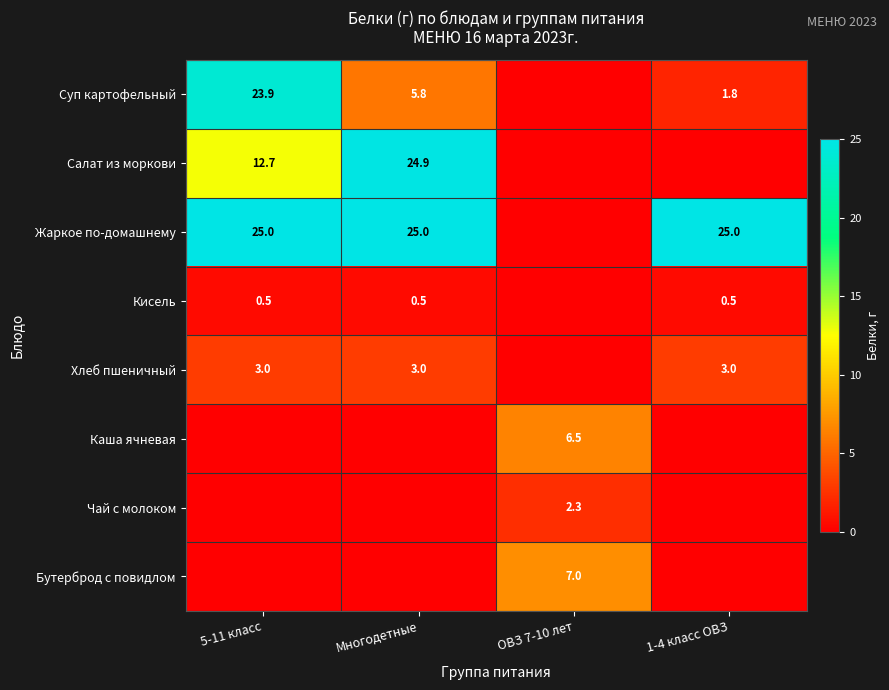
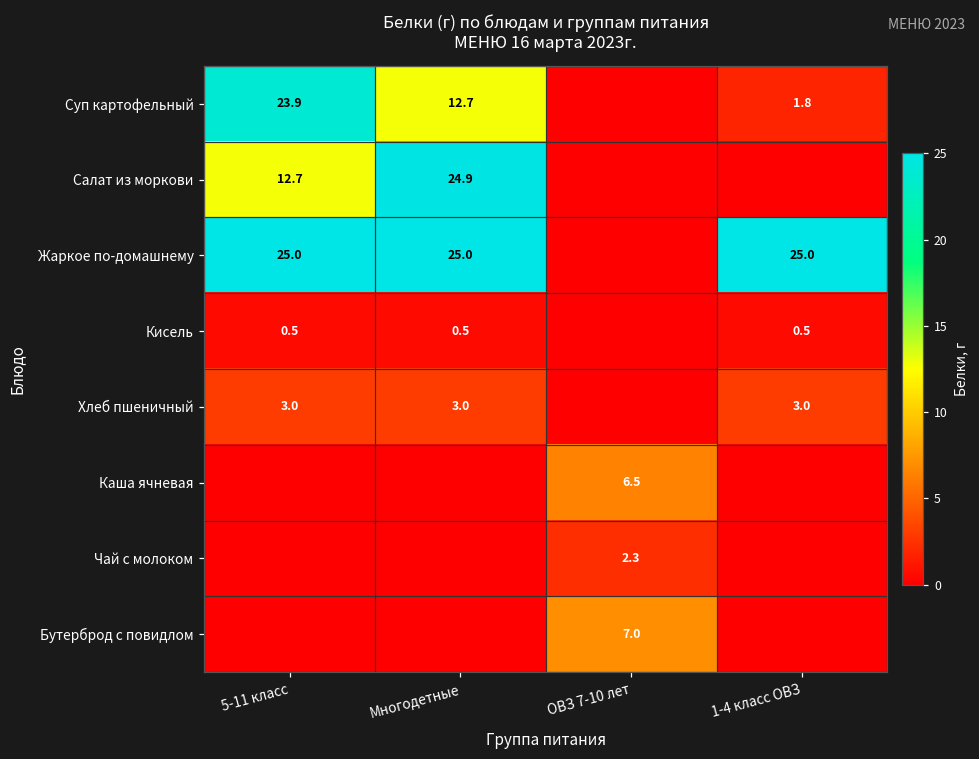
Суп картофельный, Многодетные: 5.8 -> 12.7
